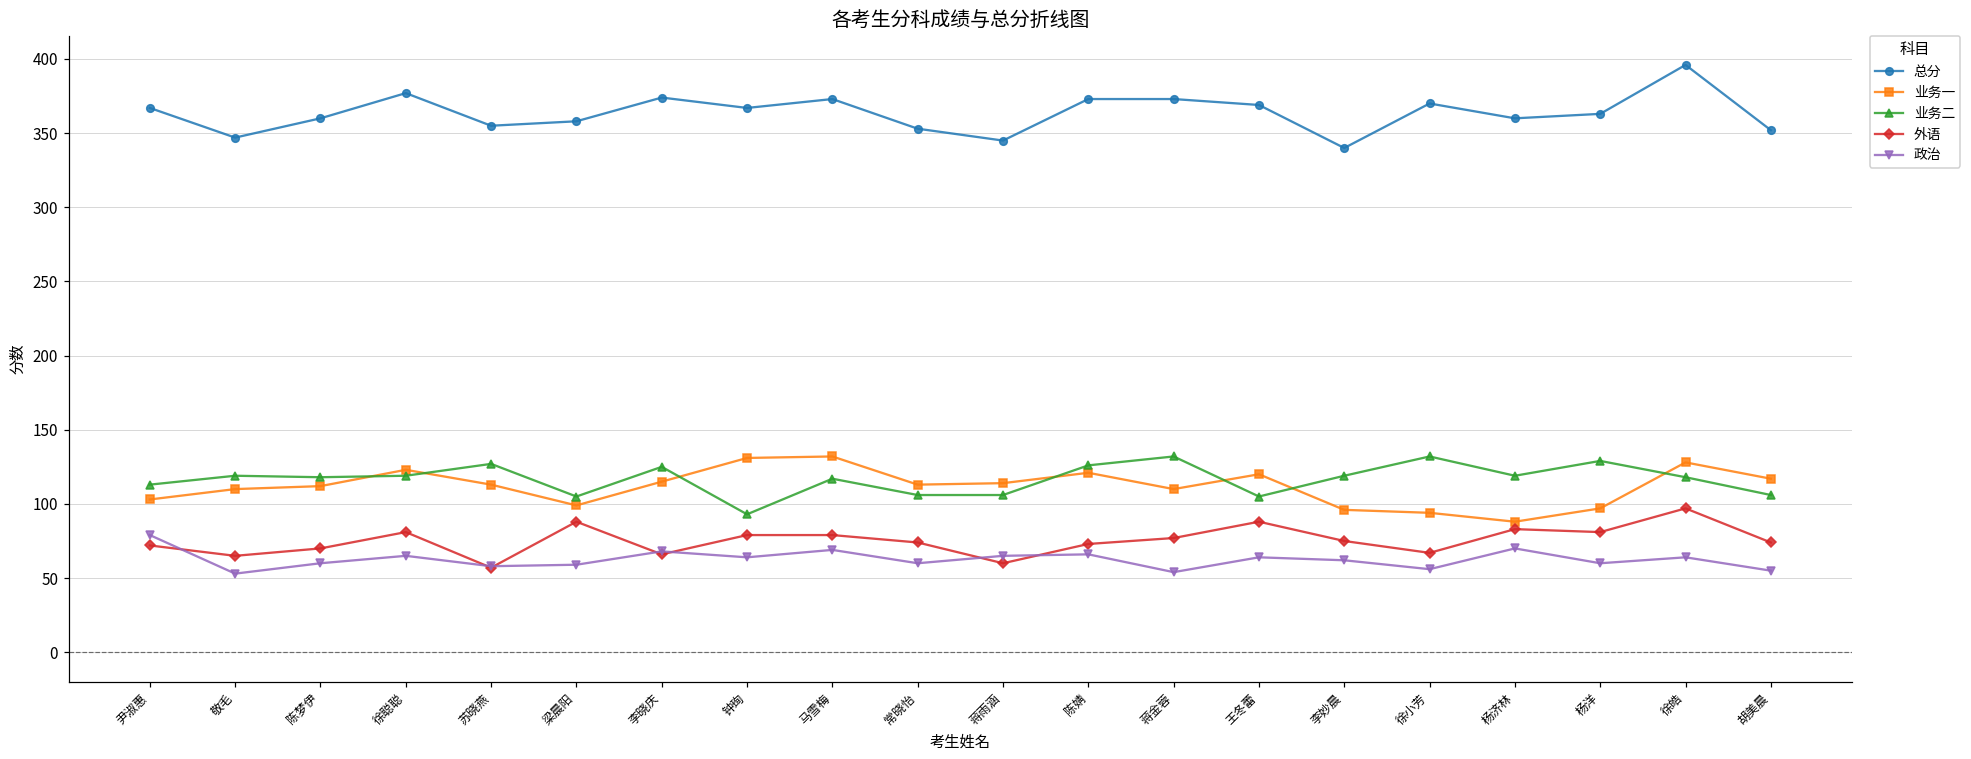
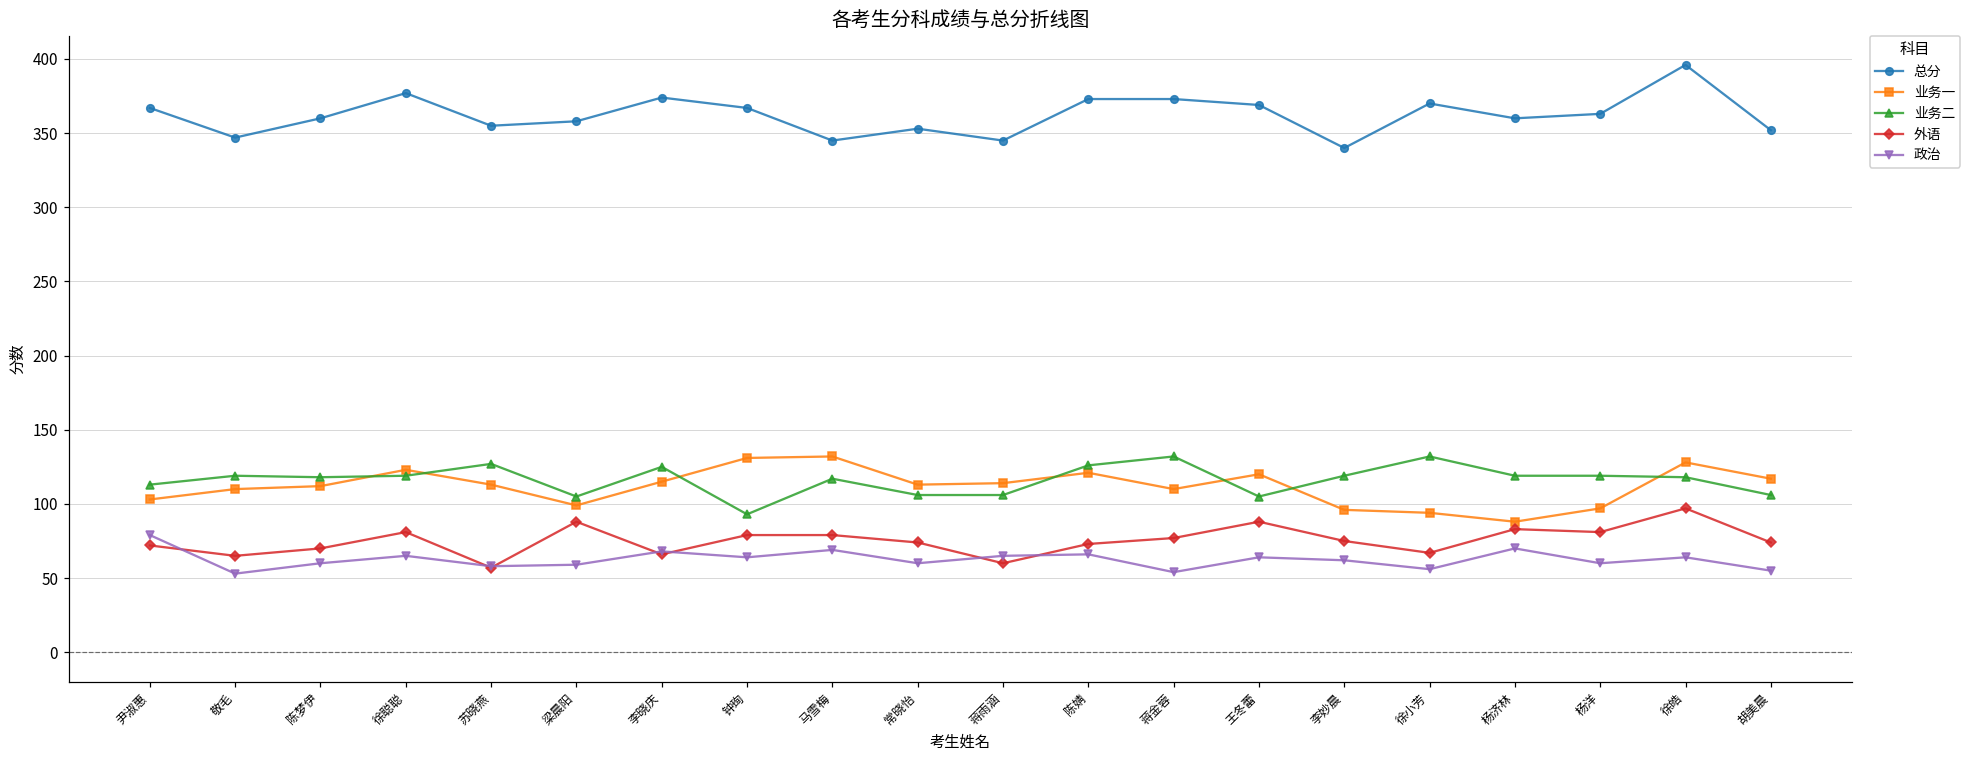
总分, 马雪梅: 373 -> 345
业务二, 杨洋: 129 -> 119
